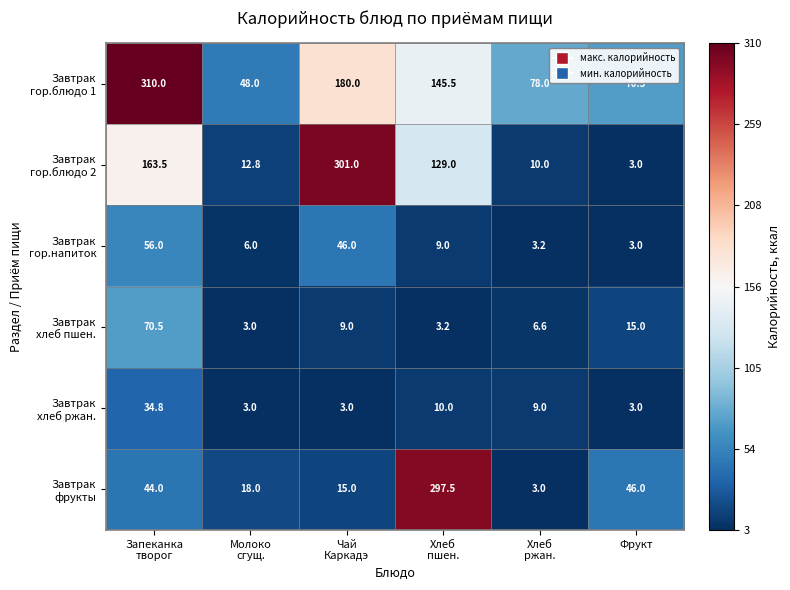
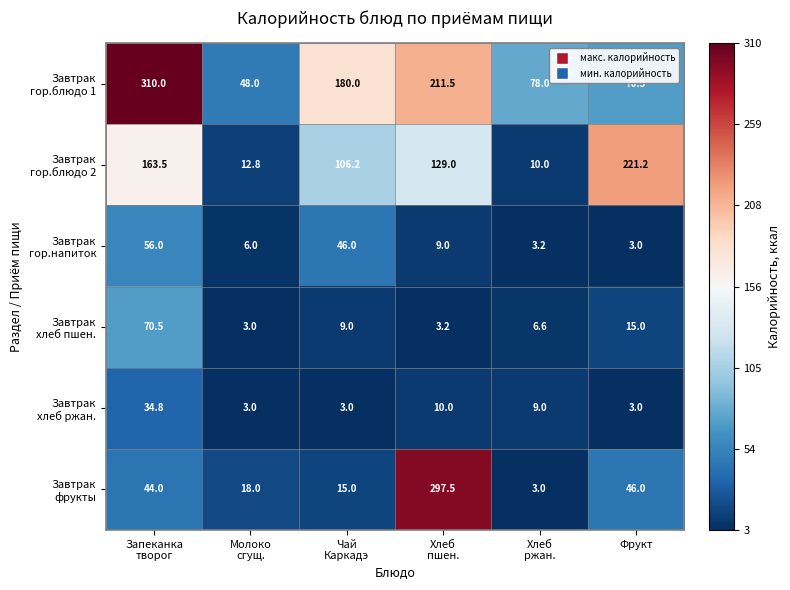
Завтрак гор.блюдо 1, Хлеб пшен.: 145.5 -> 211.5
Завтрак гор.блюдо 2, Чай Каркадэ: 301.0 -> 106.2
Завтрак гор.блюдо 2, Фрукт: 3.0 -> 221.2
